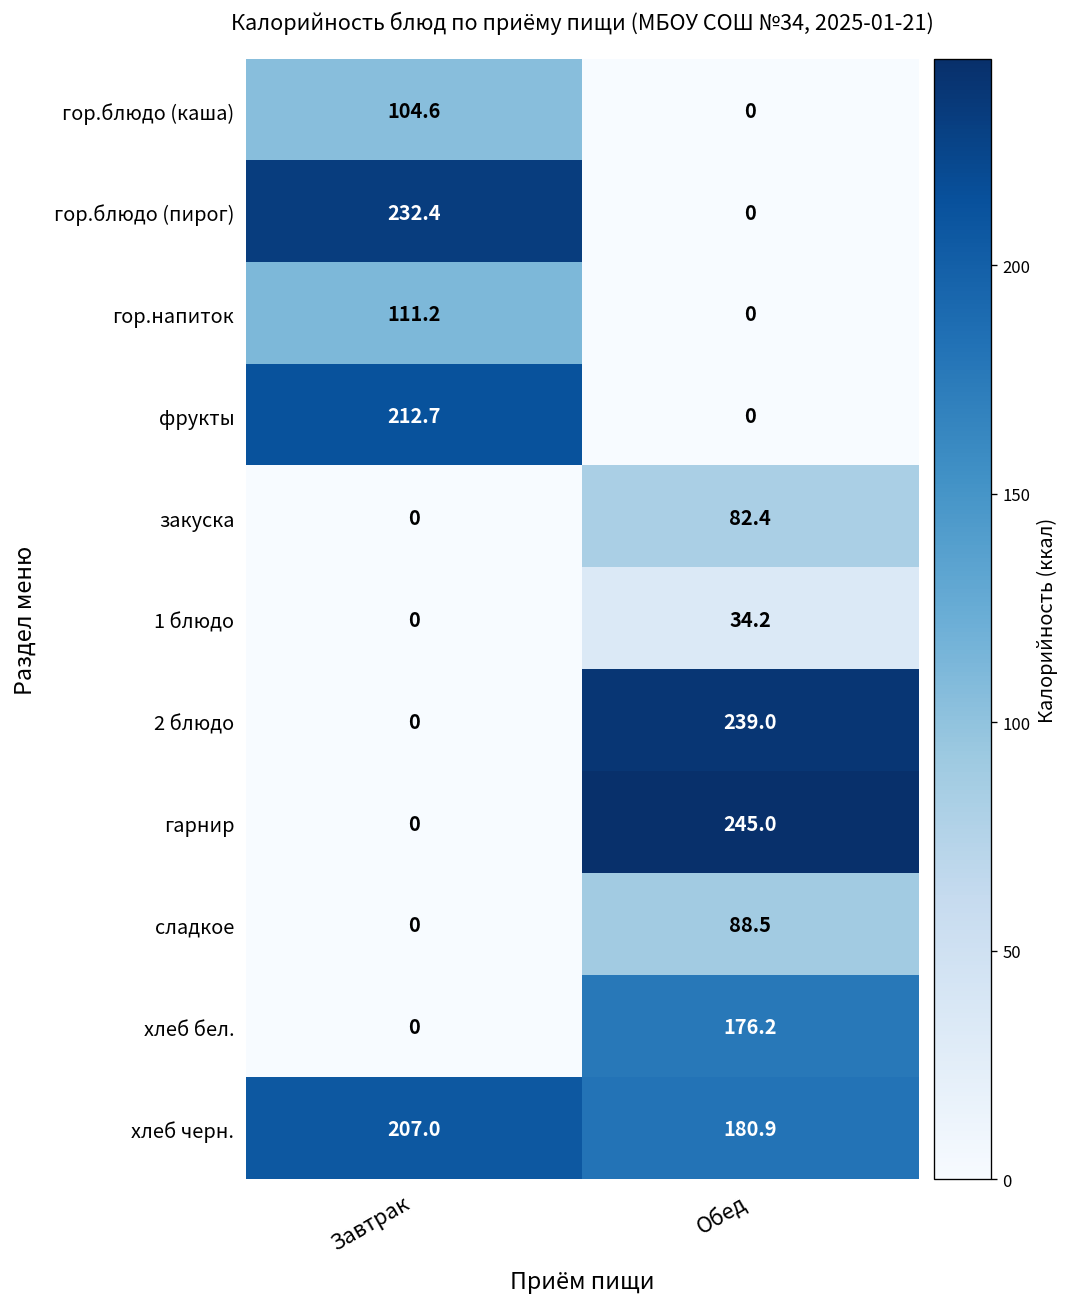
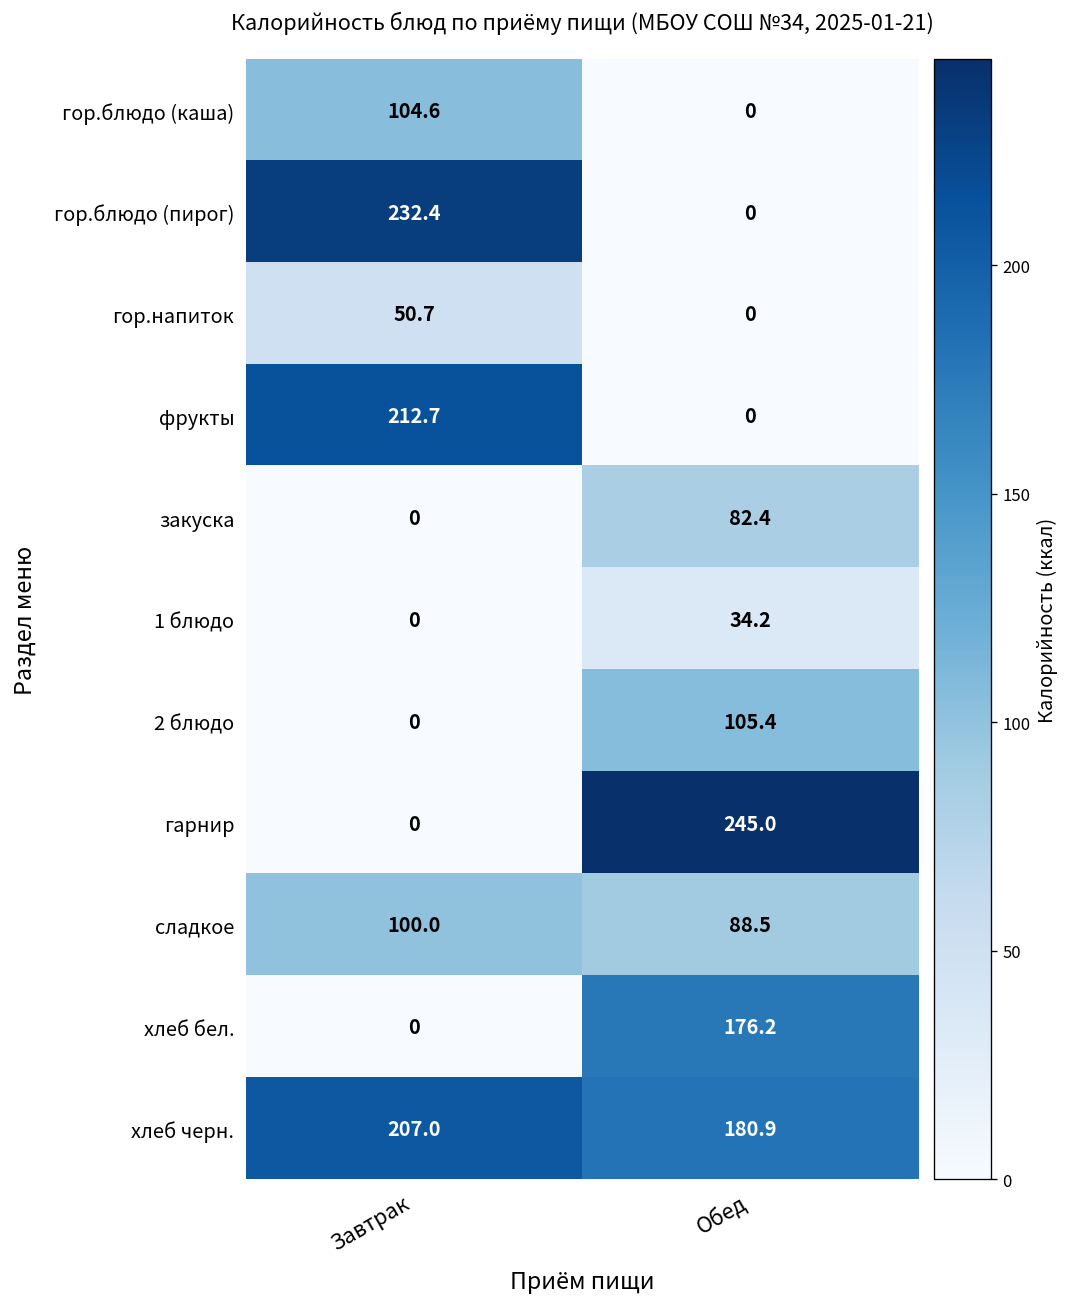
гор.напиток, Завтрак: 111.2 -> 50.7
2 блюдо, Обед: 239.0 -> 105.4
сладкое, Завтрак: 0 -> 100.0
